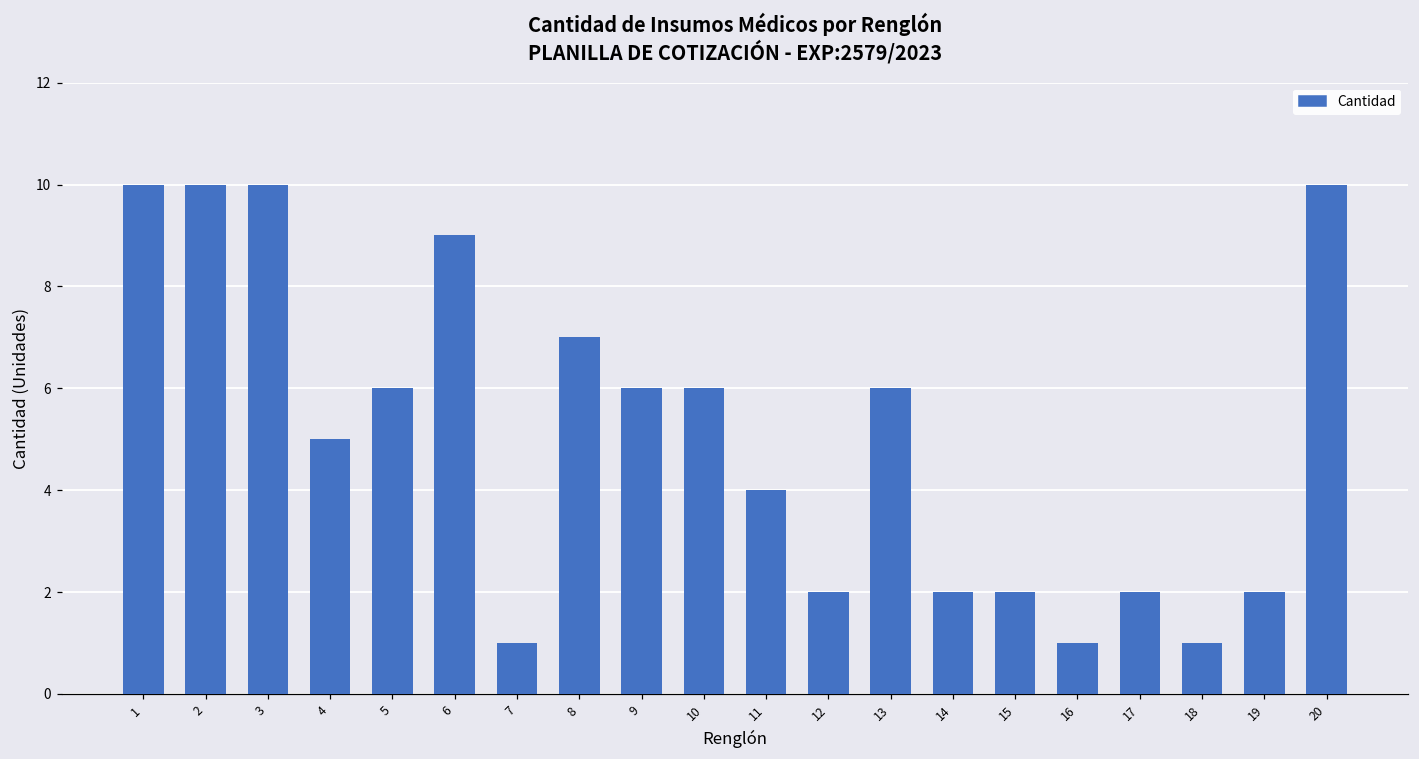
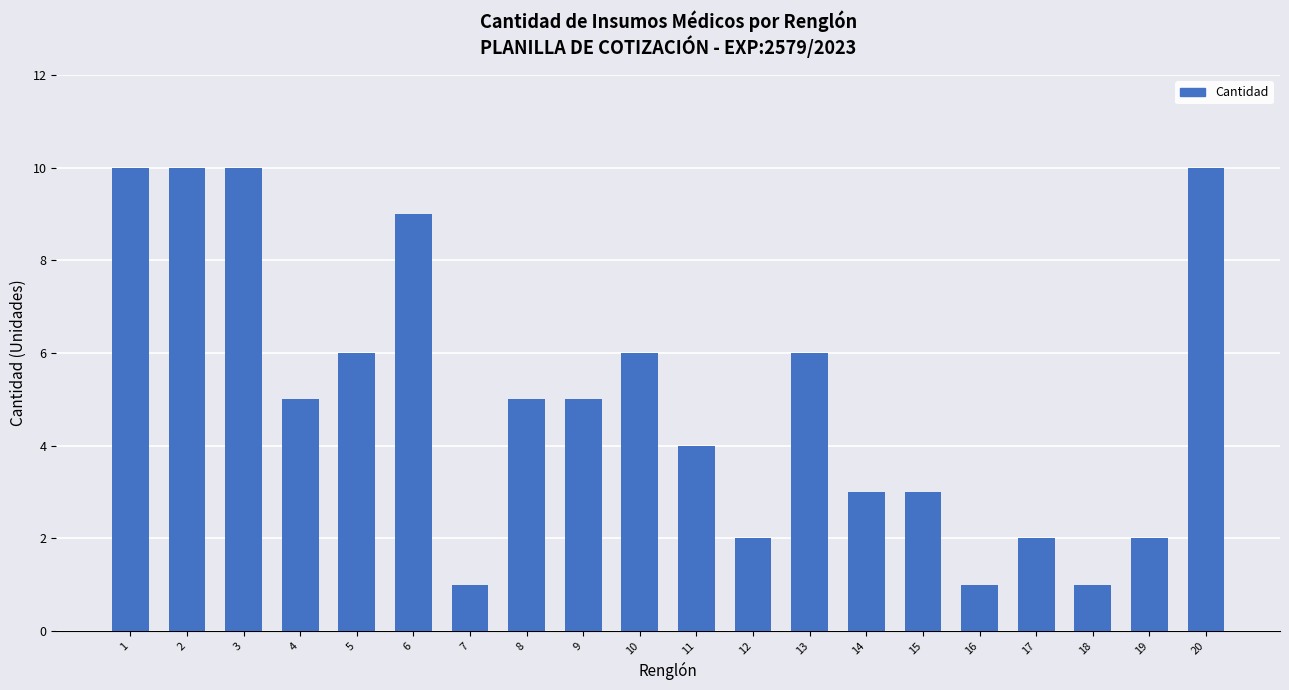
8: 7 -> 5
9: 6 -> 5
14: 2 -> 3
15: 2 -> 3
